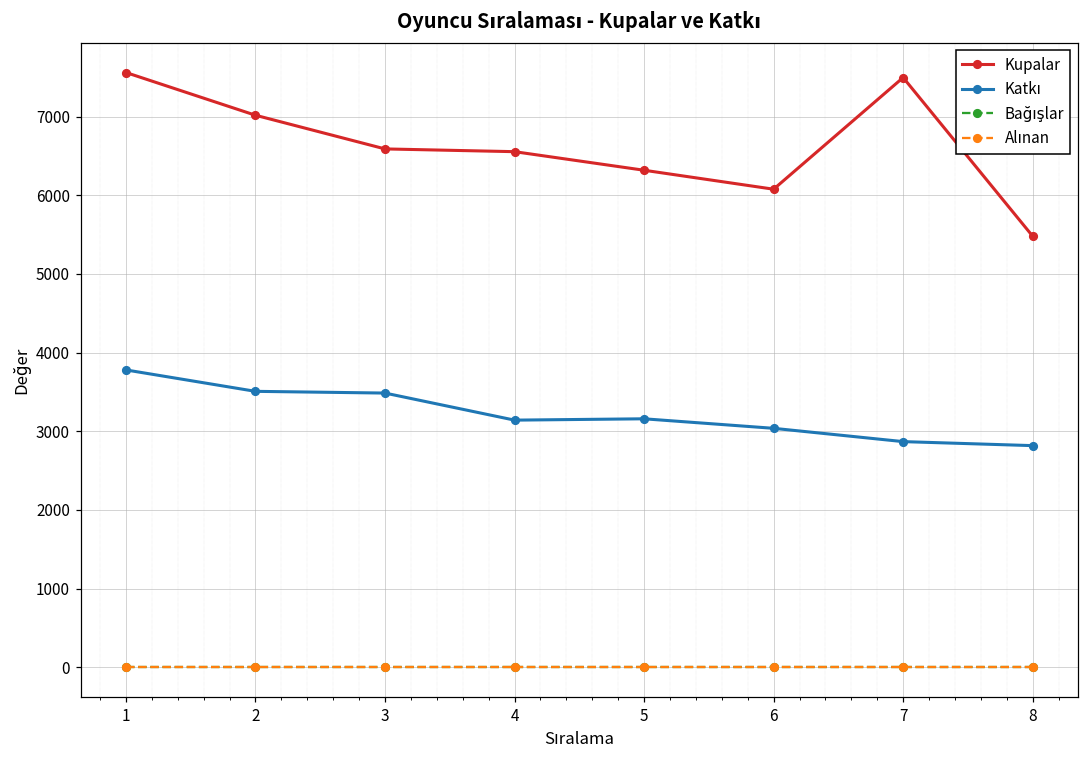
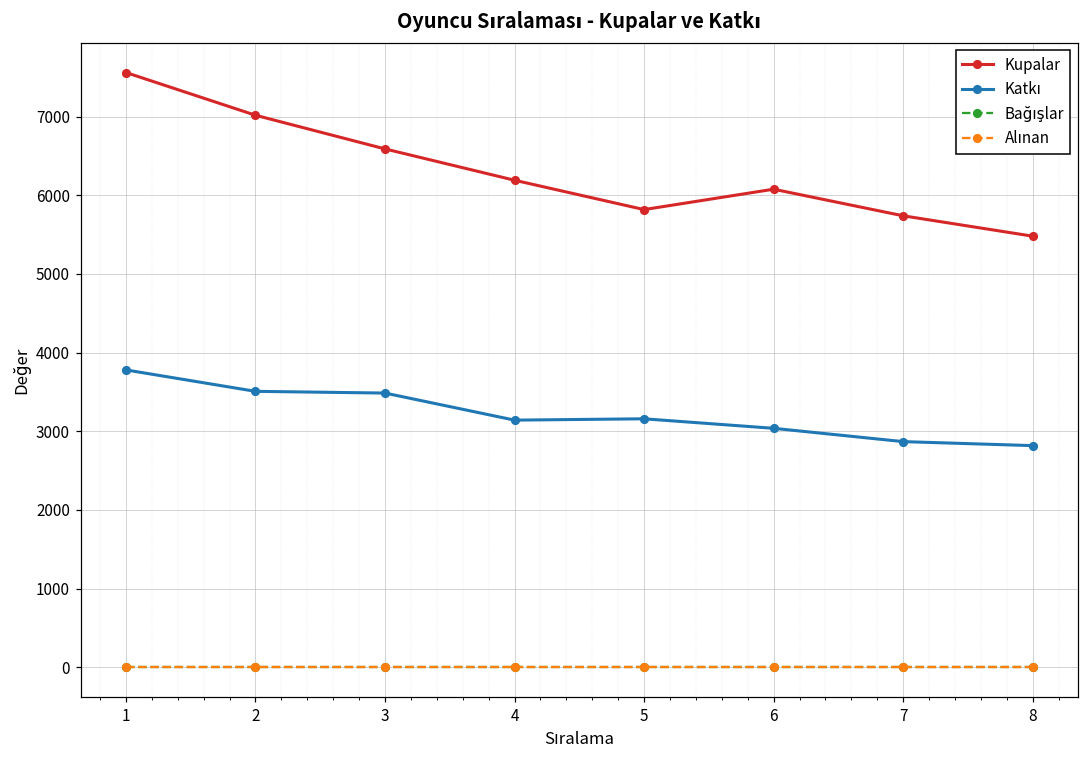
Kupalar, 4: 6600 -> 6200
Kupalar, 5: 6300 -> 5800
Kupalar, 7: 7500 -> 5700
